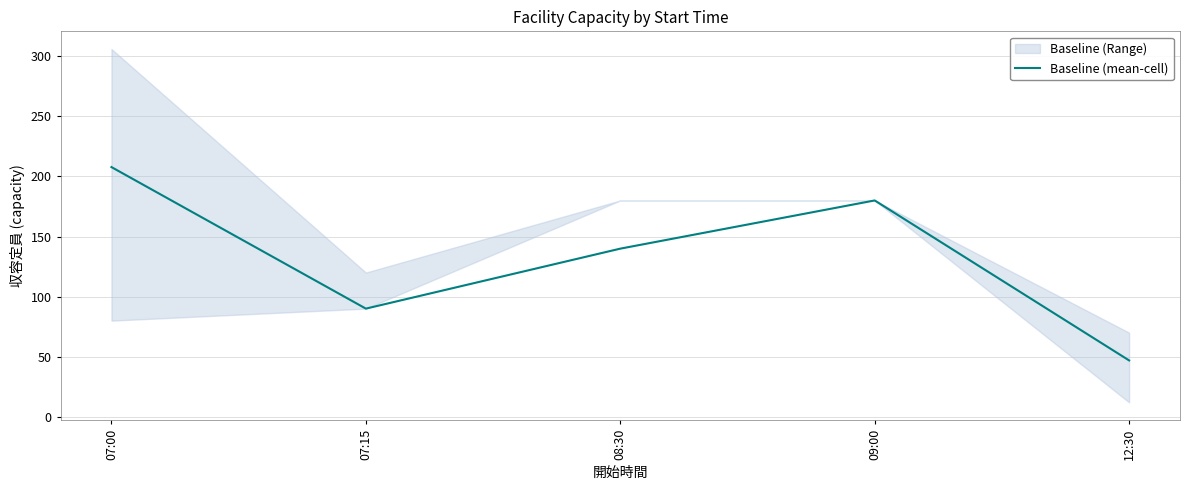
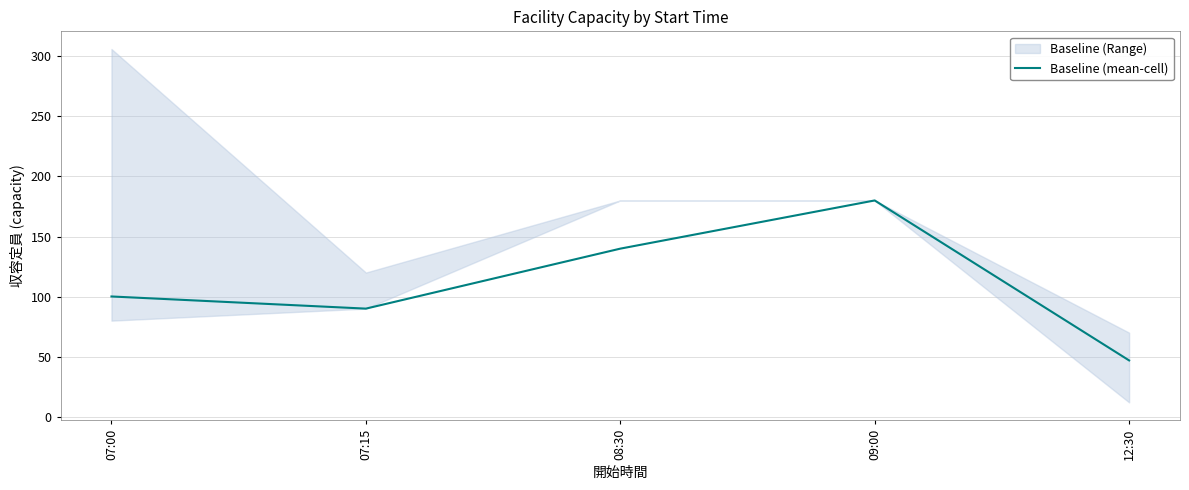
Baseline (mean-cell), 07:00: 208 -> 100
